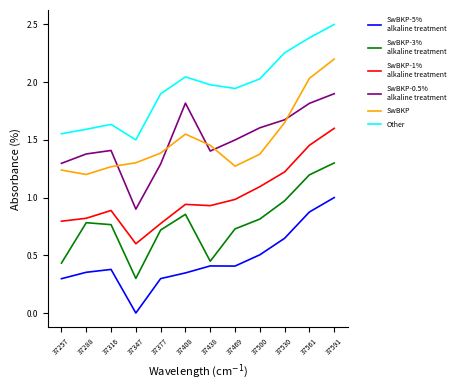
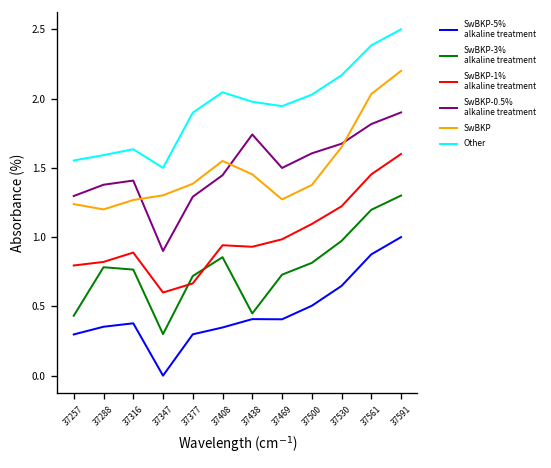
SwBKP-1% alkaline treatment, 37377: 0.78 -> 0.67
SwBKP-0.5% alkaline treatment, 37408: 1.82 -> 1.45
SwBKP-0.5% alkaline treatment, 37438: 1.40 -> 1.74
Other, 37530: 2.25 -> 2.17
